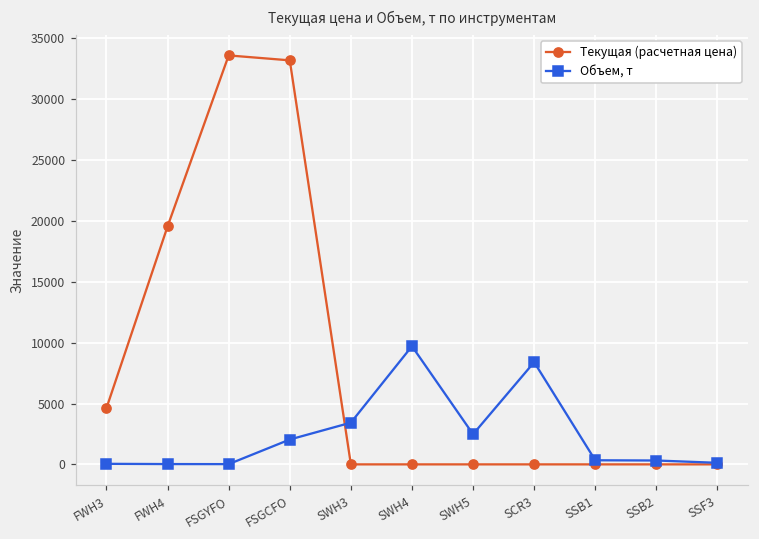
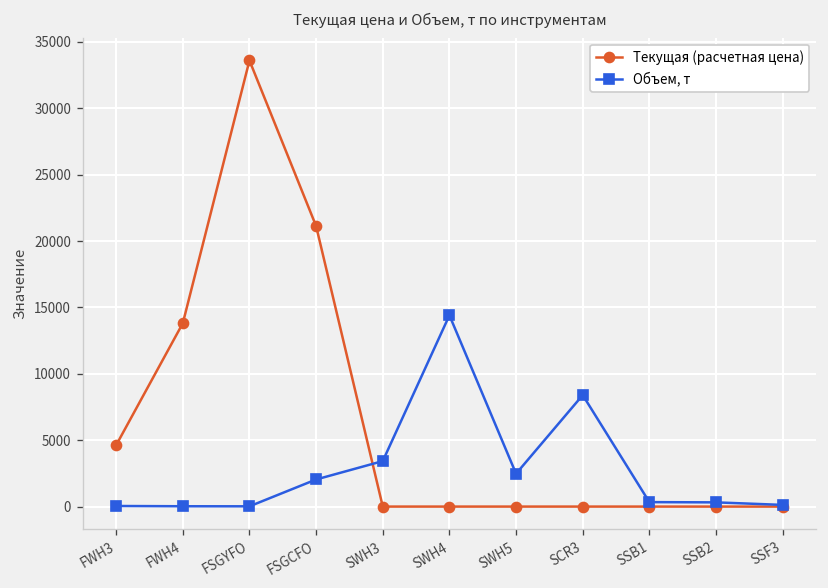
Текущая (расчетная цена), FWH4: 19600 -> 13800
Текущая (расчетная цена), FSGCFO: 33200 -> 21100
Объем, т, SWH4: 9700 -> 14400
